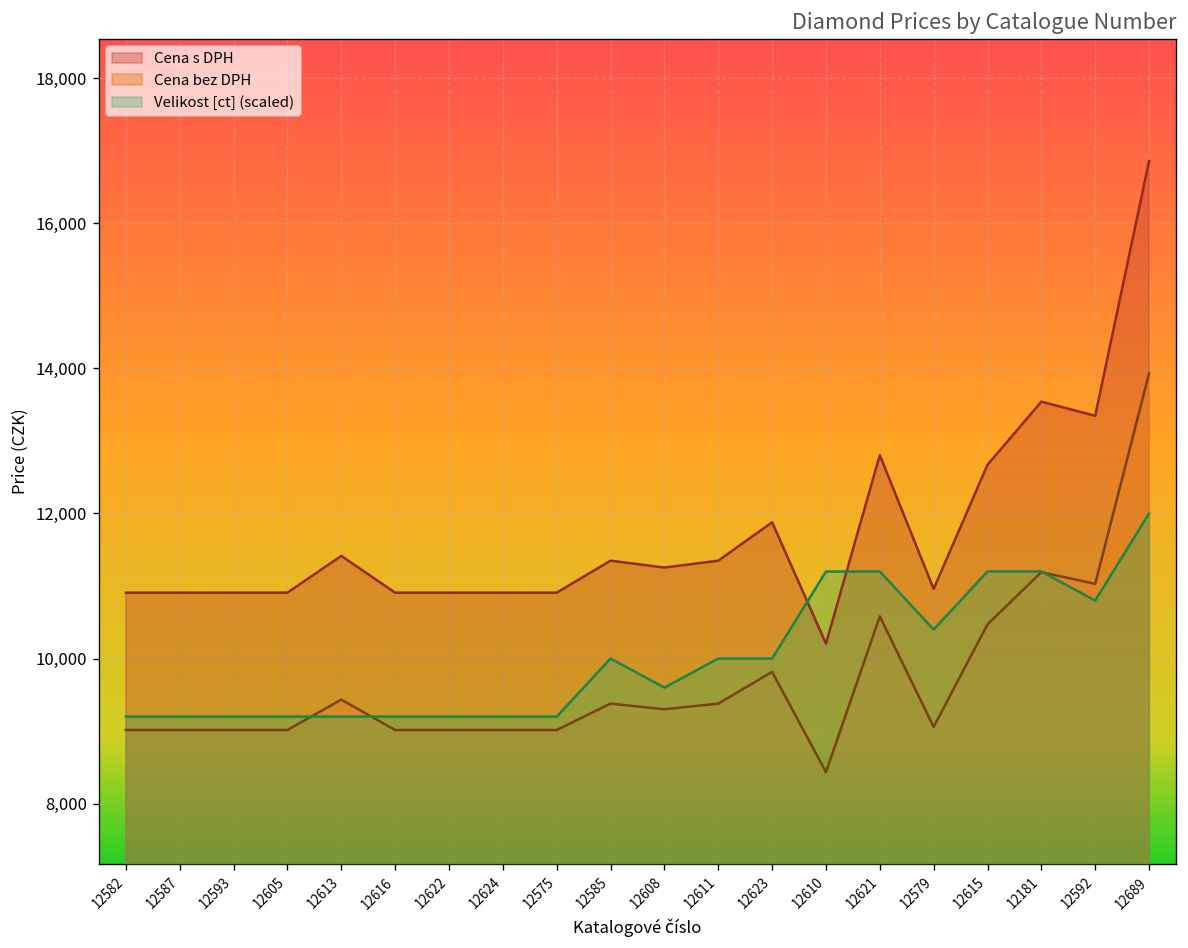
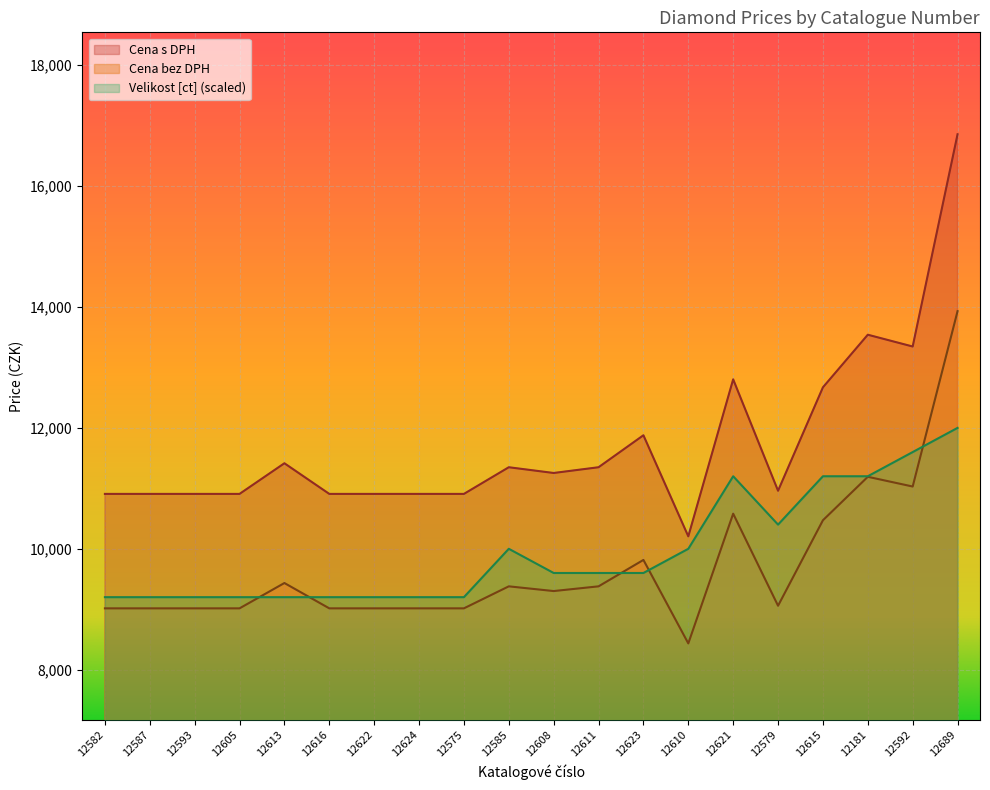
Velikost [ct] (scaled), 12611: 10,000 -> 9,600
Velikost [ct] (scaled), 12623: 10,000 -> 9,600
Velikost [ct] (scaled), 12610: 11,200 -> 10,000
Velikost [ct] (scaled), 12592: 10,800 -> 11,600
